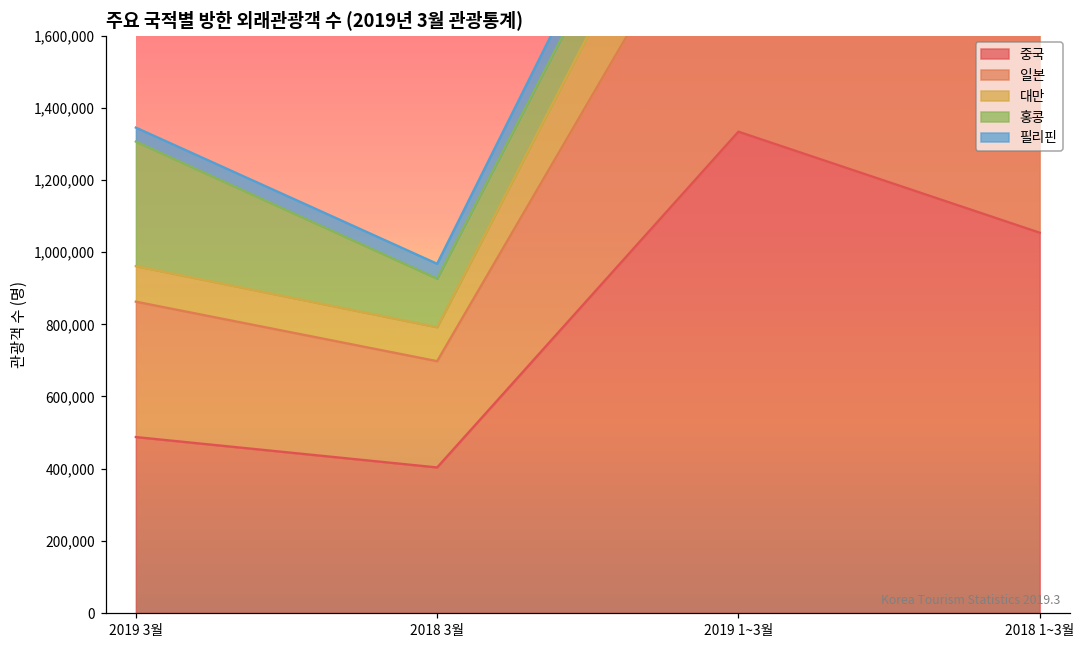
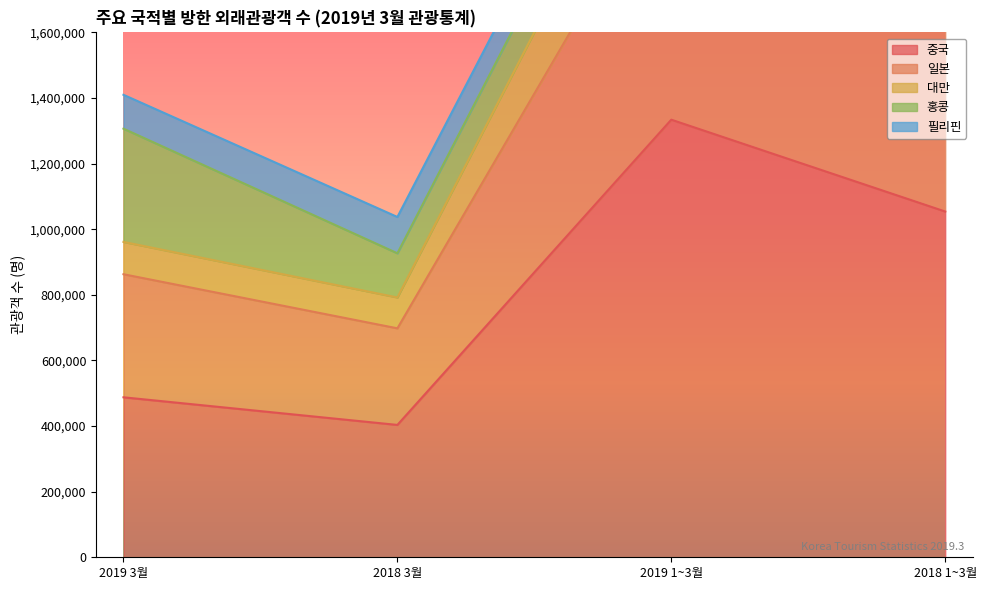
필리핀, 2019 3월: 40,000 -> 100,000
필리핀, 2018 3월: 40,000 -> 110,000
